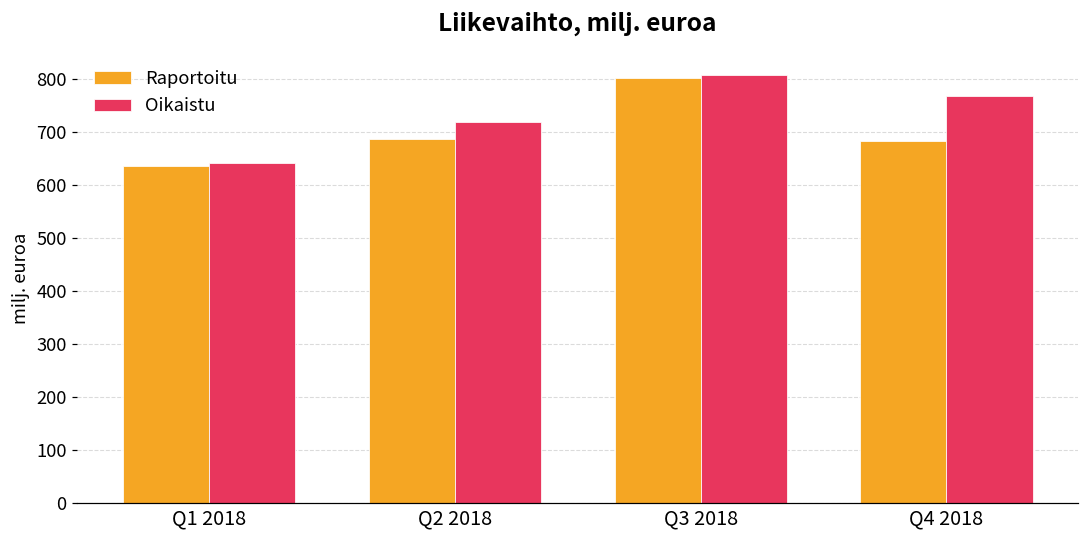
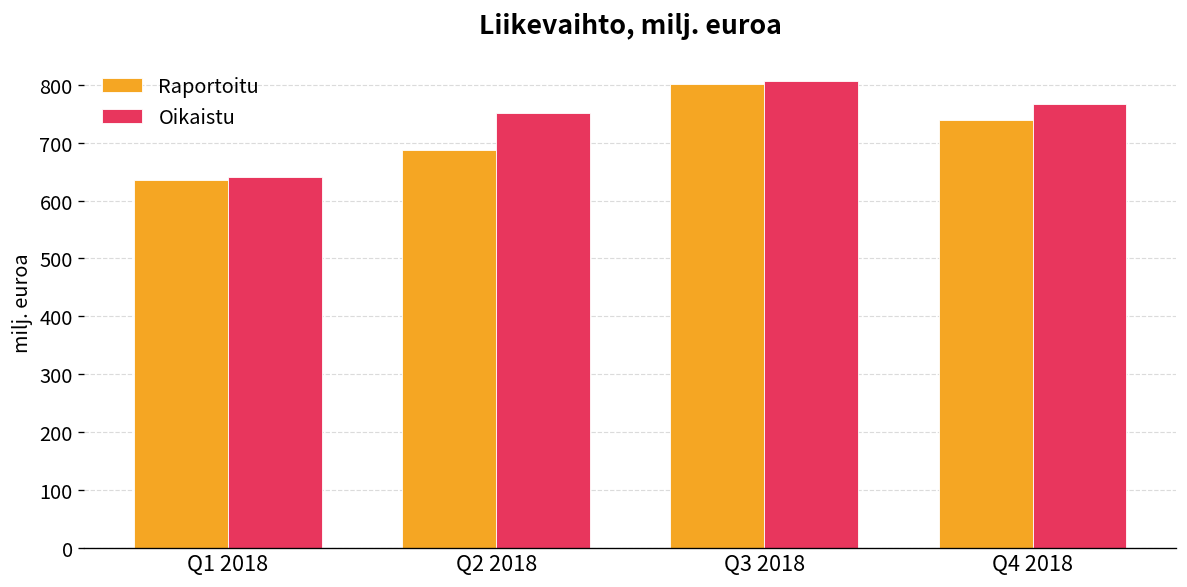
Oikaistu, Q2 2018: 720 -> 750
Raportoitu, Q4 2018: 680 -> 740
